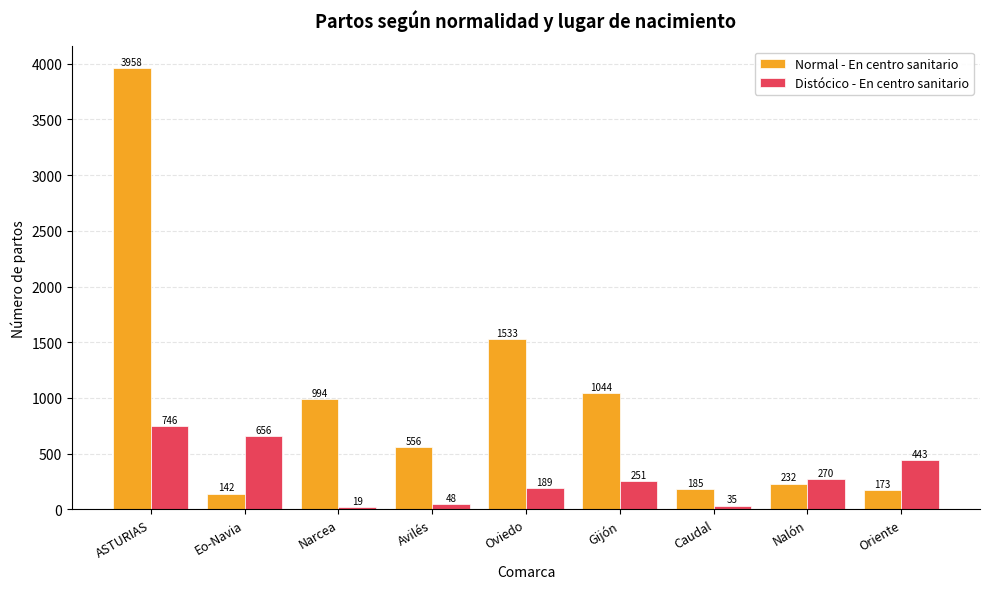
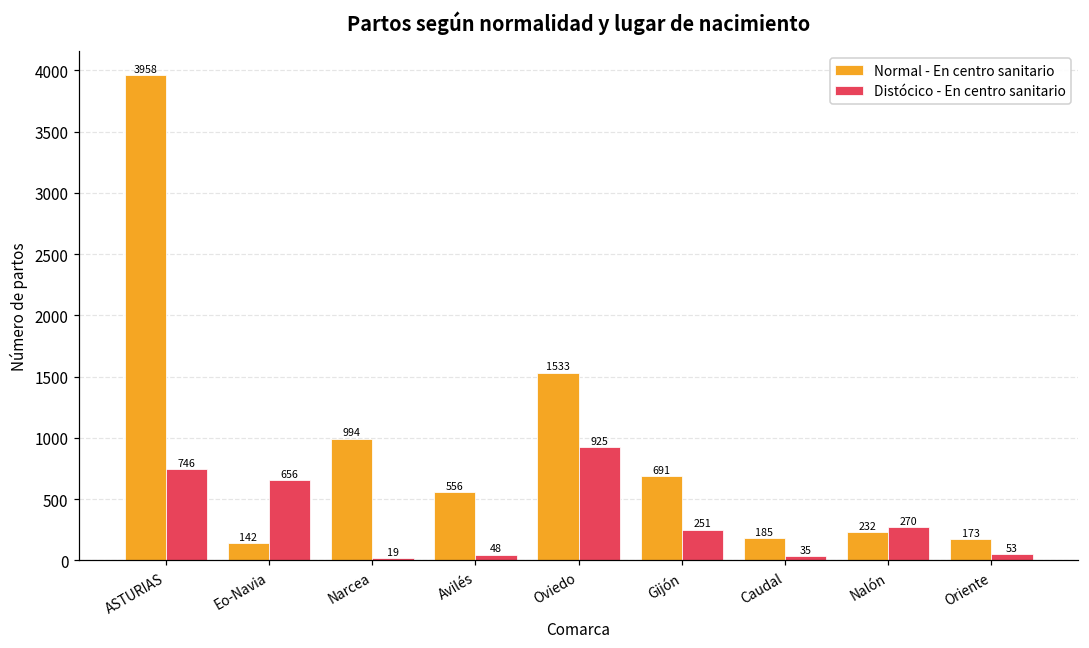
Distócico - En centro sanitario, Oviedo: 189 -> 925
Normal - En centro sanitario, Gijón: 1044 -> 691
Distócico - En centro sanitario, Oriente: 443 -> 53
